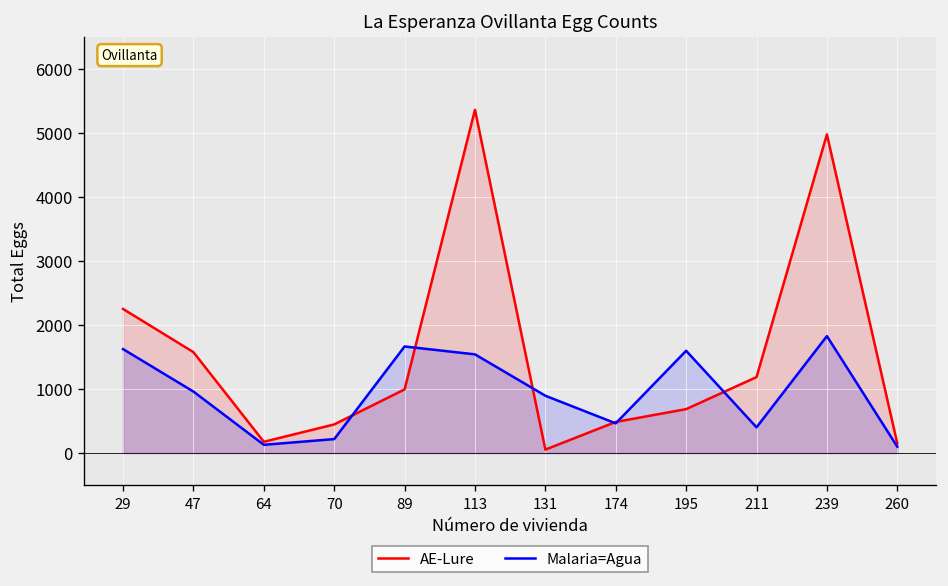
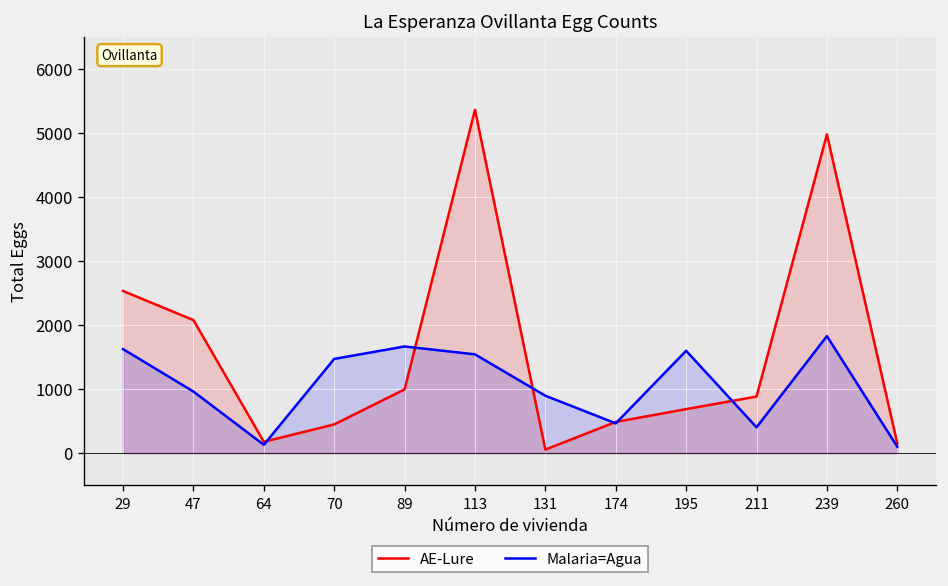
AE-Lure, 29: 2300 -> 2500
AE-Lure, 47: 1600 -> 2100
Malaria=Agua, 70: 200 -> 1500
AE-Lure, 211: 1200 -> 900
